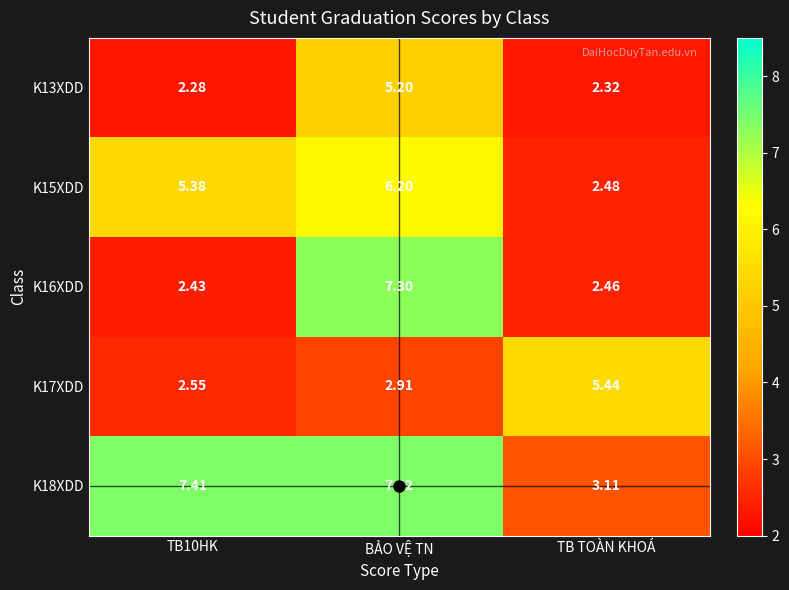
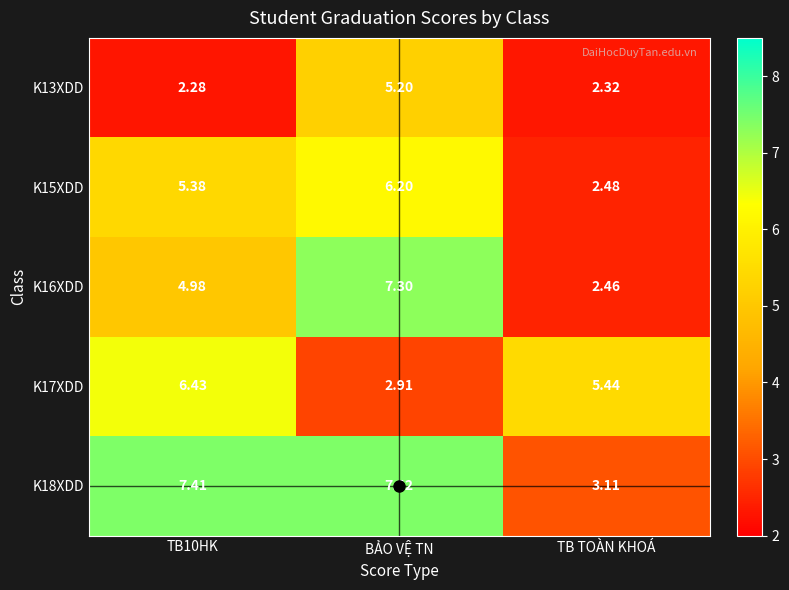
K16XDD, TB10HK: 2.43 -> 4.98
K17XDD, TB10HK: 2.55 -> 6.43
